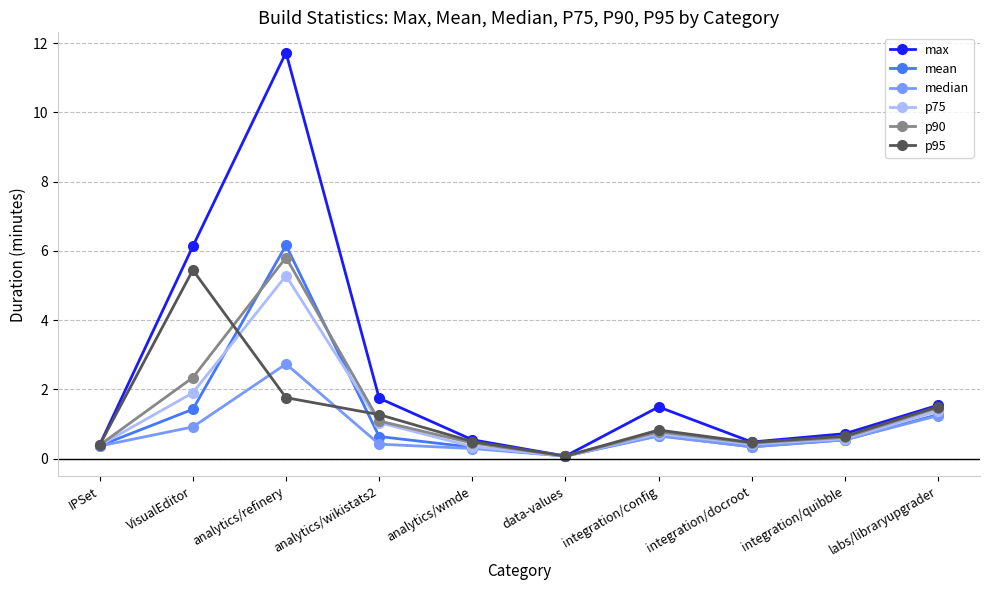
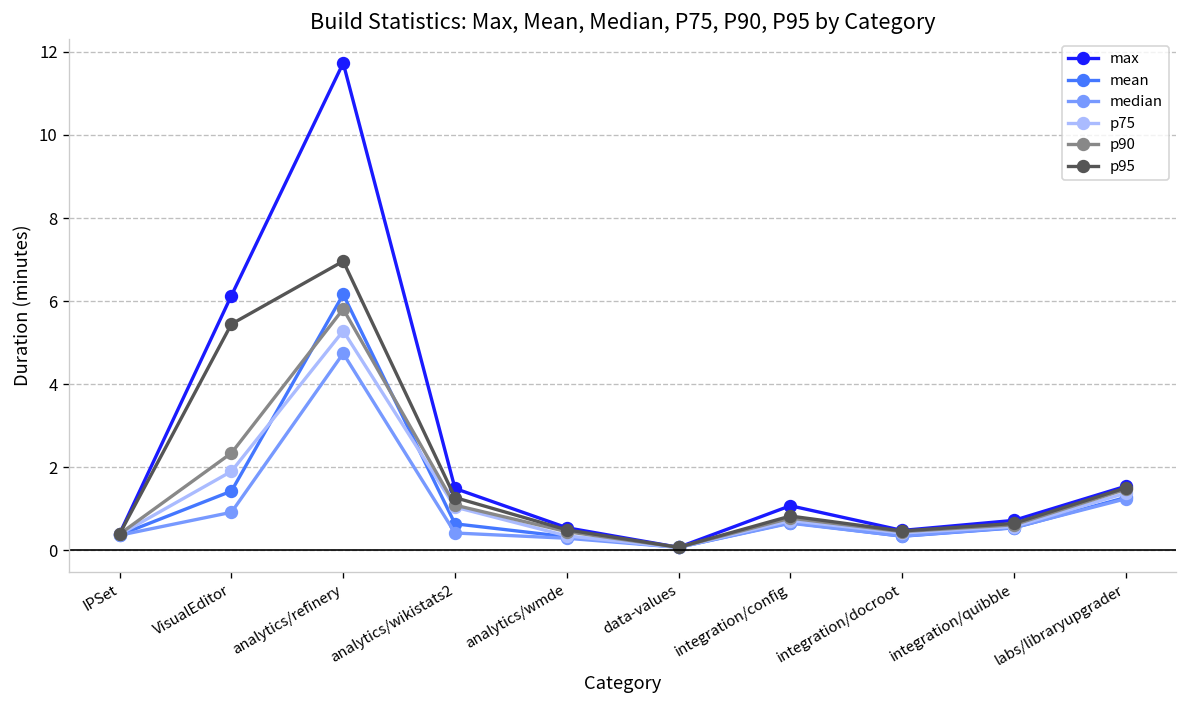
median, analytics/refinery: 2.7 -> 4.7
p95, analytics/refinery: 1.8 -> 7.0
max, analytics/wikistats2: 1.7 -> 1.5
max, integration/config: 1.5 -> 1.1
